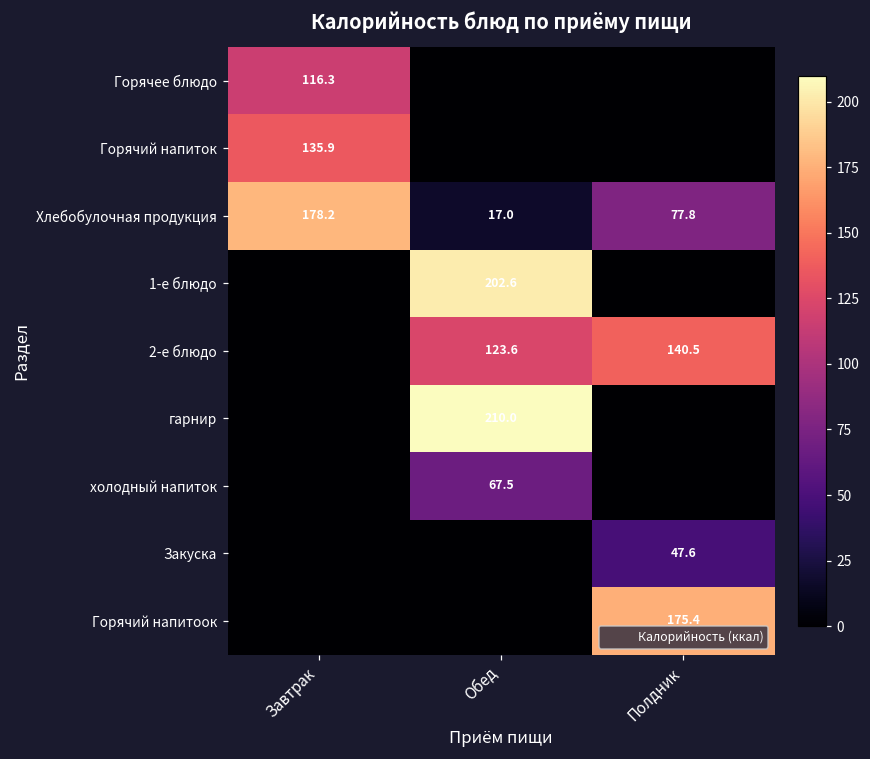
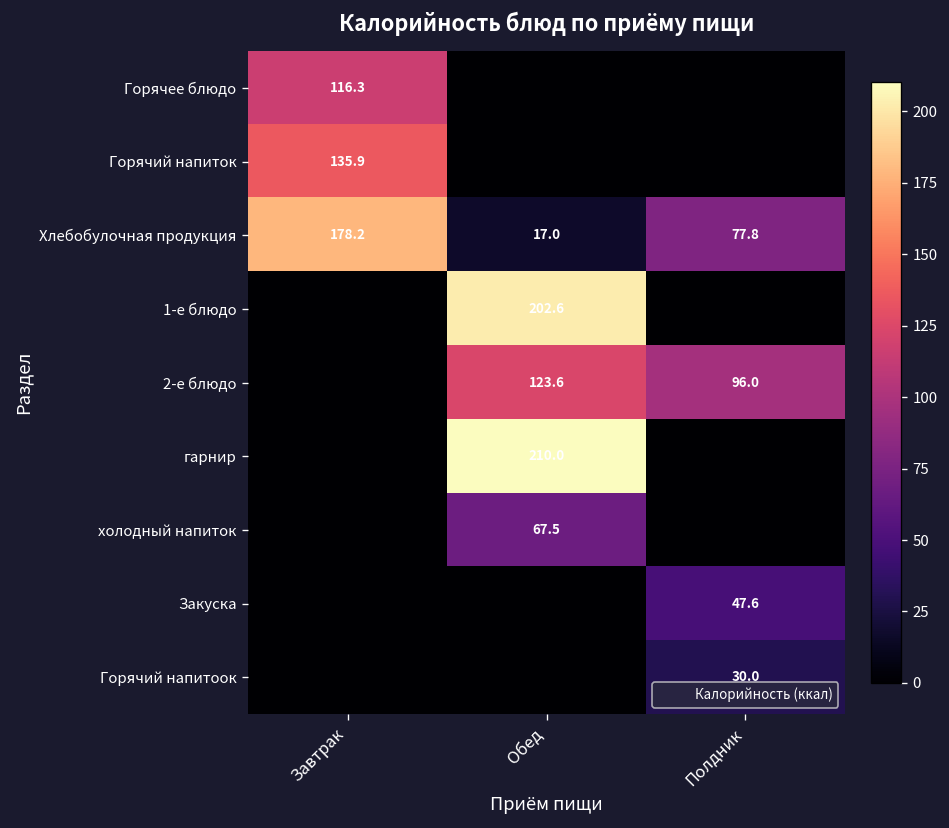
2-е блюдо, Полдник: 140.5 -> 96.0
Горячий напитоок, Полдник: 175.4 -> 30.0
